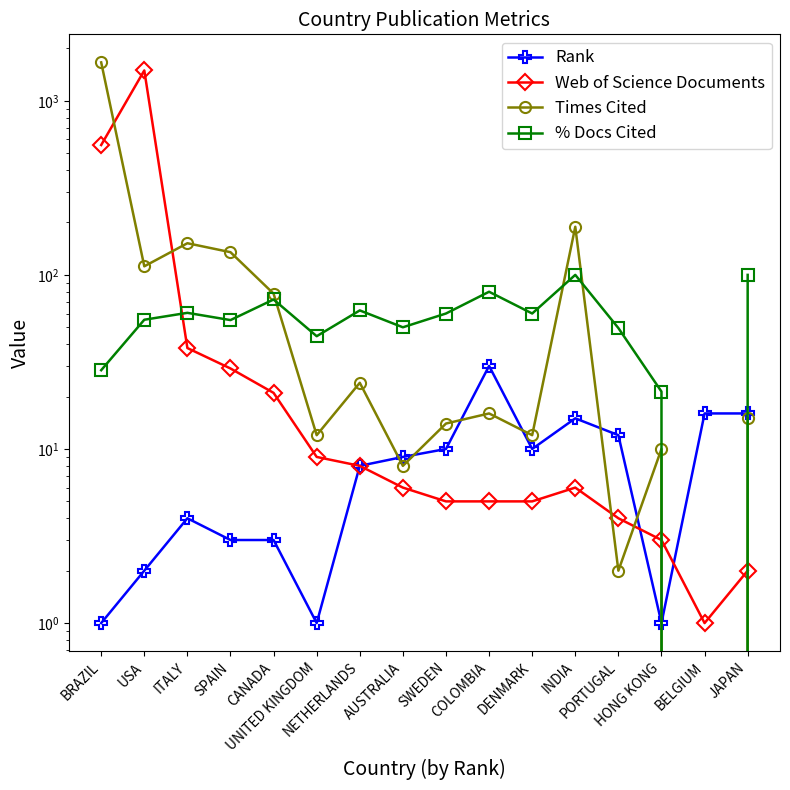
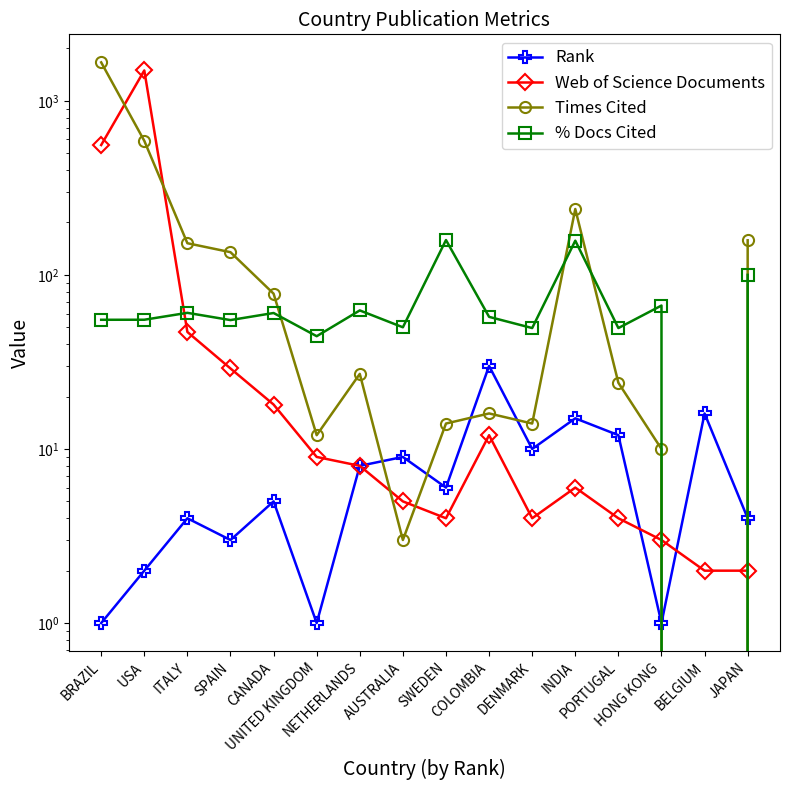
% Docs Cited, BRAZIL: 28 -> 55
Times Cited, USA: 110 -> 590
Web of Science Documents, ITALY: 38 -> 47
Rank, CANADA: 3 -> 5
Web of Science Documents, CANADA: 21 -> 18
% Docs Cited, CANADA: 72 -> 60
Times Cited, NETHERLANDS: 24 -> 27
Web of Science Documents, AUSTRALIA: 6 -> 5
Times Cited, AUSTRALIA: 8 -> 3
Rank, SWEDEN: 10 -> 6
Web of Science Documents, SWEDEN: 5 -> 4
% Docs Cited, SWEDEN: 60 -> 160
Web of Science Documents, COLOMBIA: 5 -> 12
% Docs Cited, COLOMBIA: 80 -> 57
Web of Science Documents, DENMARK: 5 -> 4
Times Cited, DENMARK: 12 -> 14
% Docs Cited, DENMARK: 60 -> 50
Times Cited, INDIA: 190 -> 240
% Docs Cited, INDIA: 100 -> 160
Times Cited, PORTUGAL: 2 -> 24
% Docs Cited, HONG KONG: 21 -> 67
Web of Science Documents, BELGIUM: 1 -> 2
Rank, JAPAN: 16 -> 4
Times Cited, JAPAN: 15 -> 160
